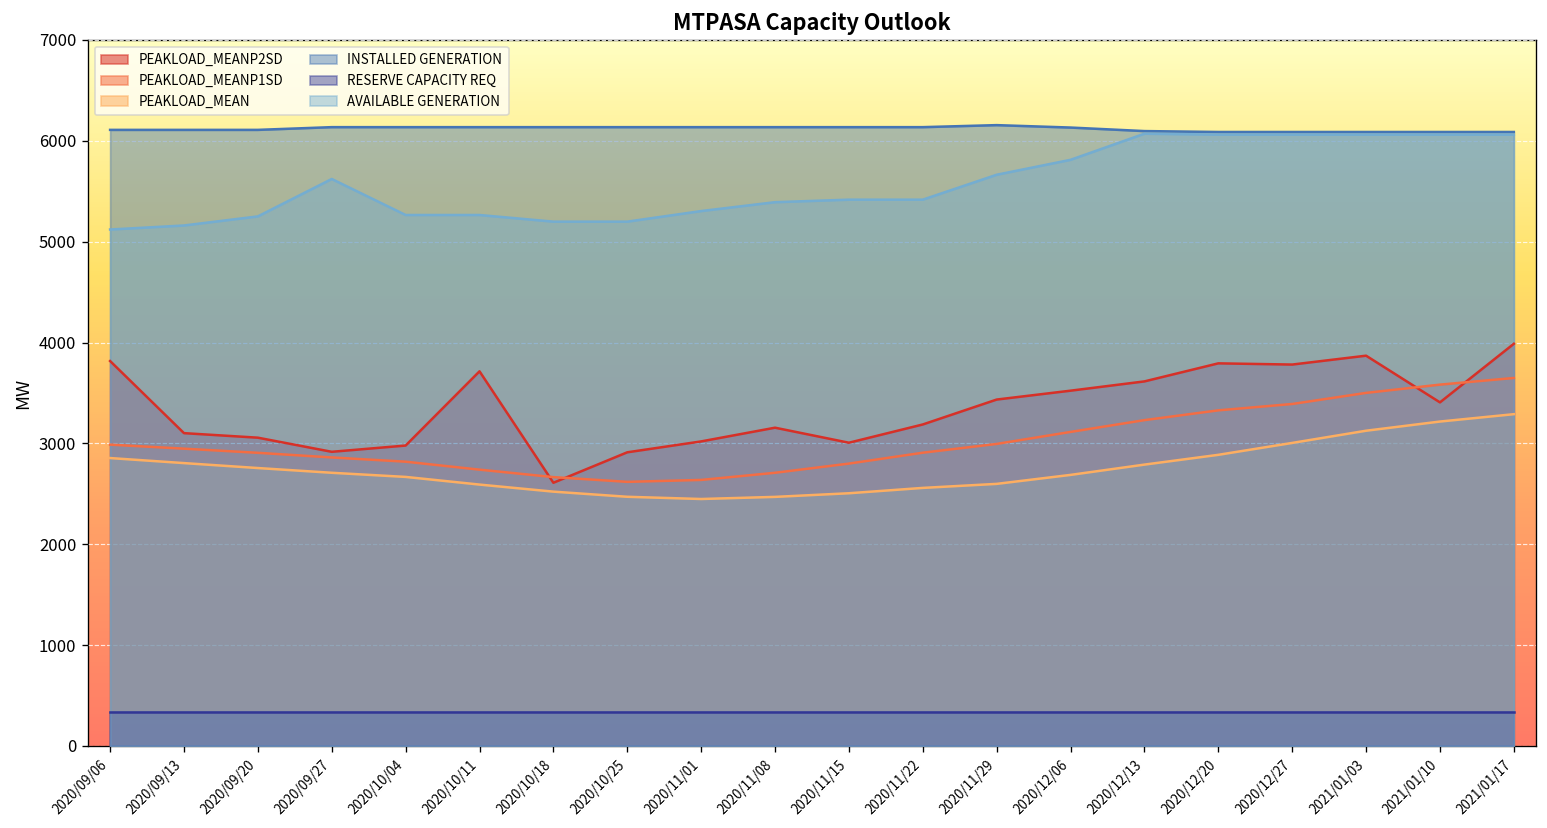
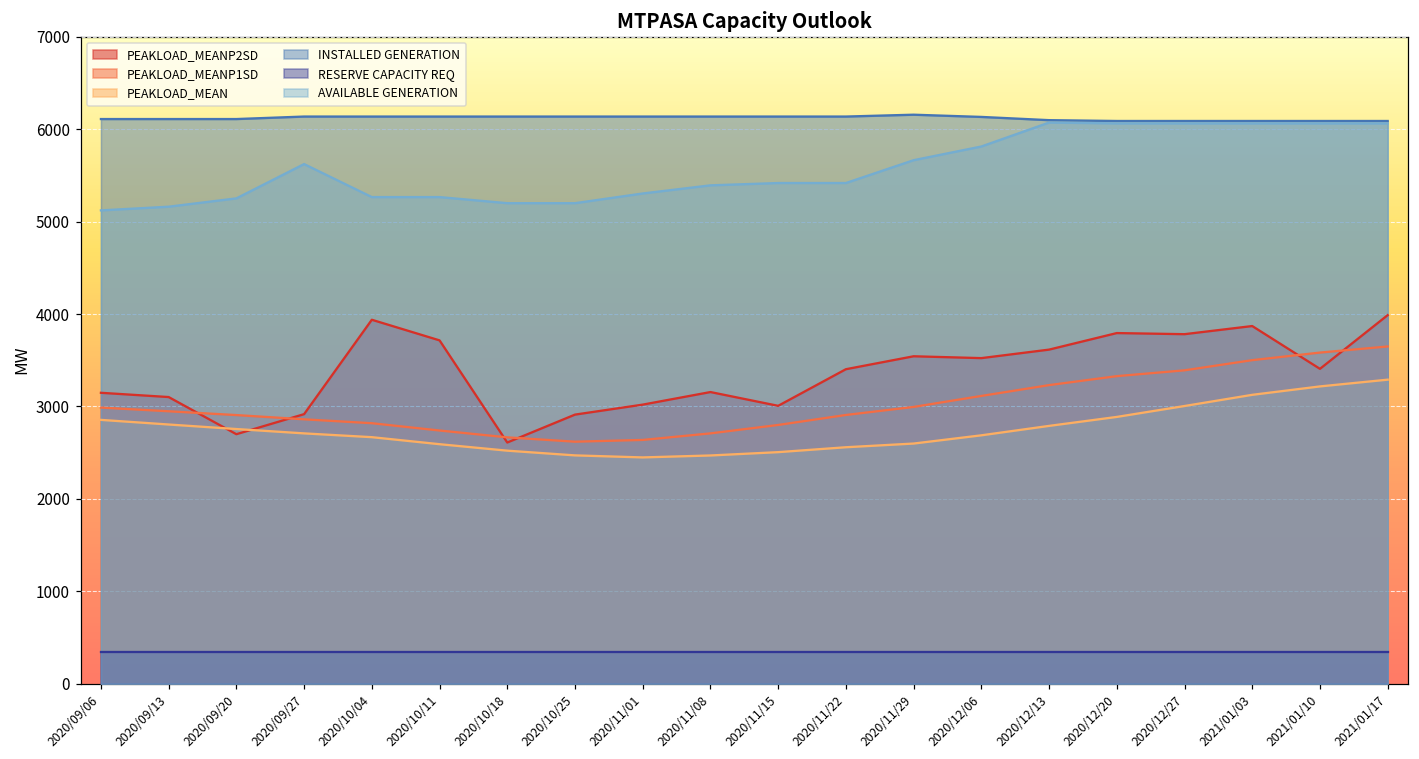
PEAKLOAD_MEANP2SD, 2020/09/06: 3800 -> 3100
PEAKLOAD_MEANP2SD, 2020/09/20: 3100 -> 2700
PEAKLOAD_MEANP2SD, 2020/10/04: 3000 -> 3900
PEAKLOAD_MEANP2SD, 2020/11/22: 3200 -> 3400
PEAKLOAD_MEANP2SD, 2020/11/29: 3400 -> 3500
